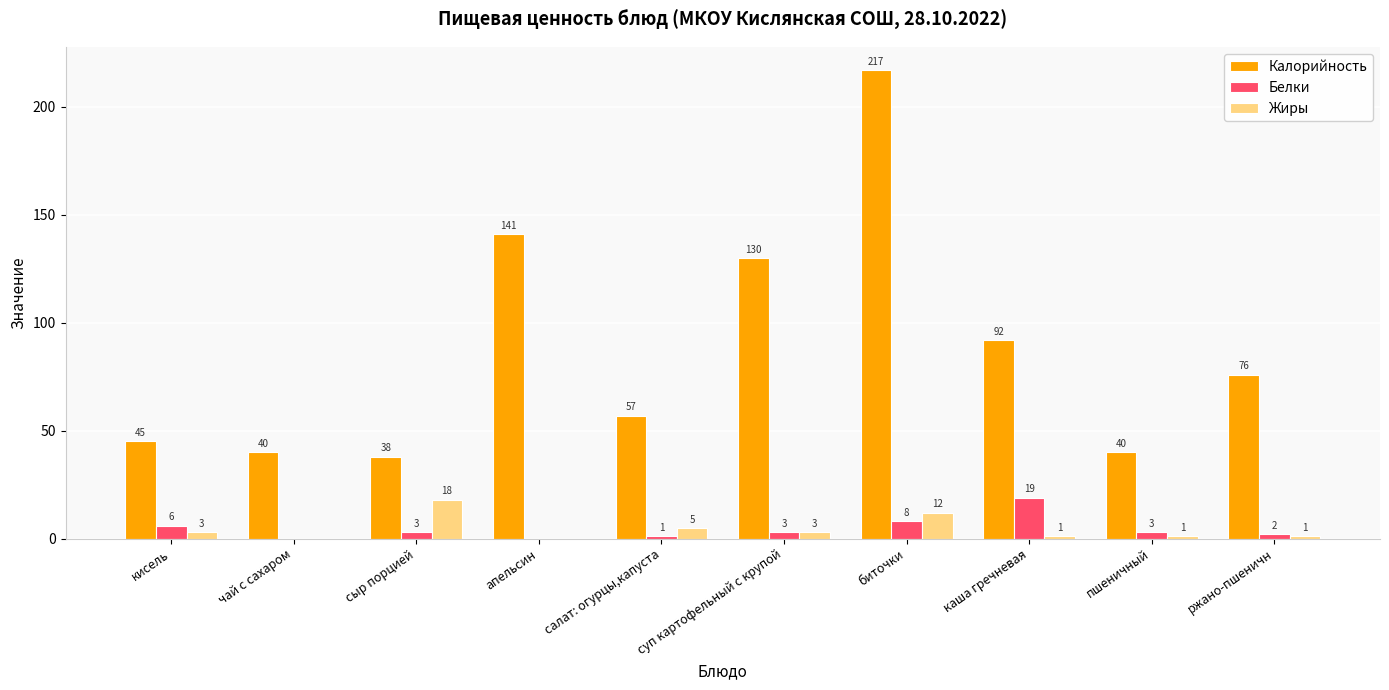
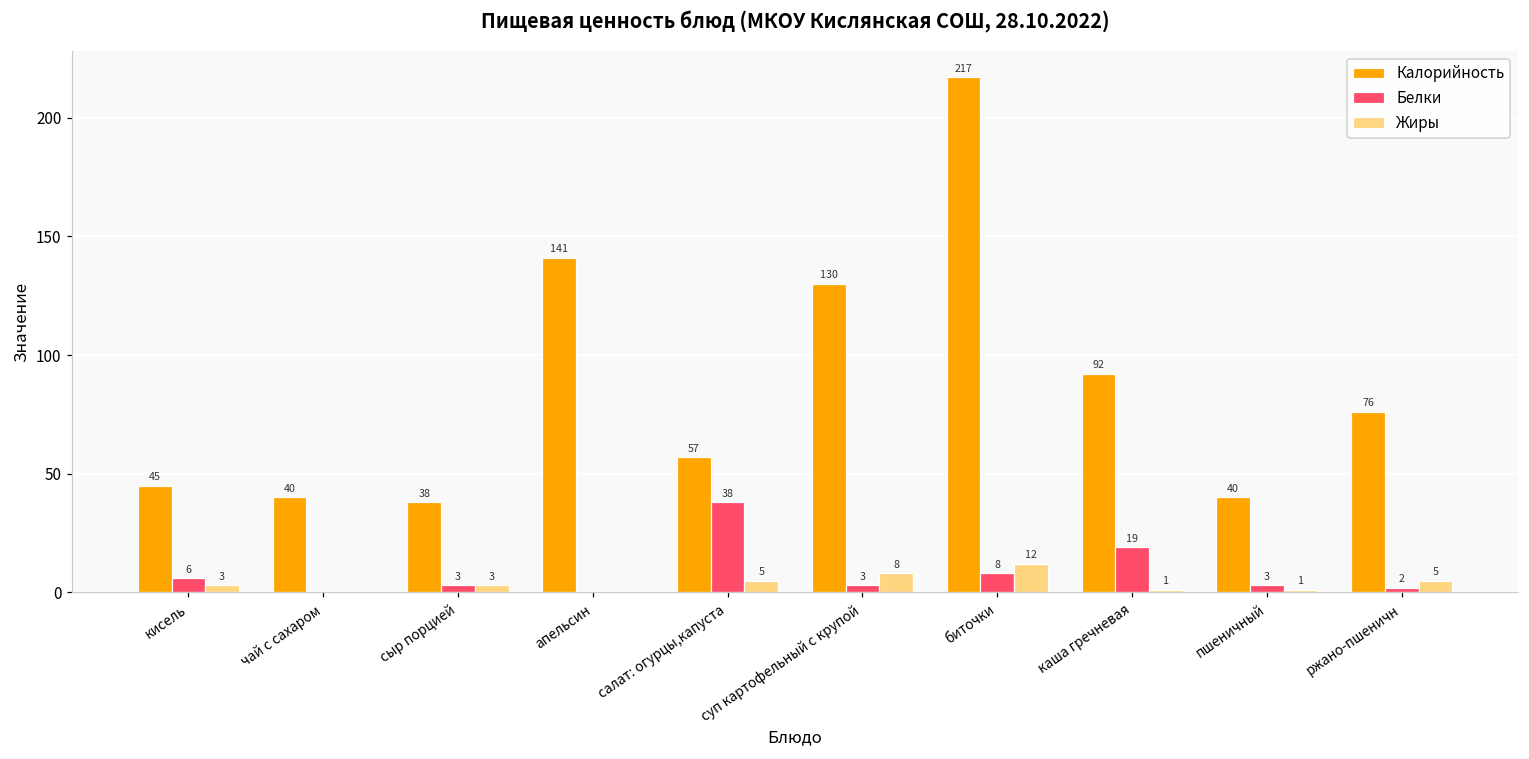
Жиры, сыр порцией: 18 -> 3
Белки, салат: огурцы,капуста: 1 -> 38
Жиры, суп картофельный с крупой: 3 -> 8
Жиры, ржано-пшеничн: 1 -> 5
